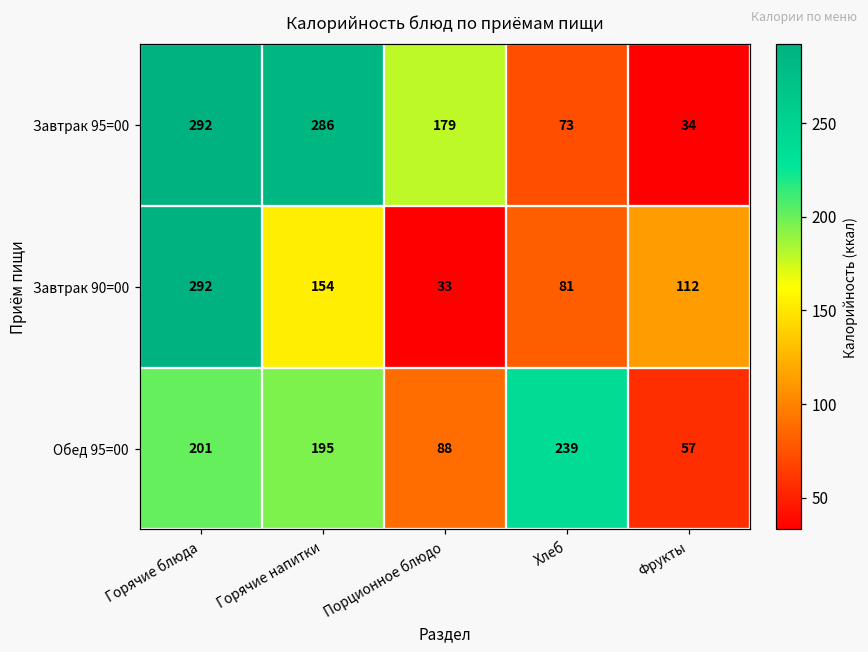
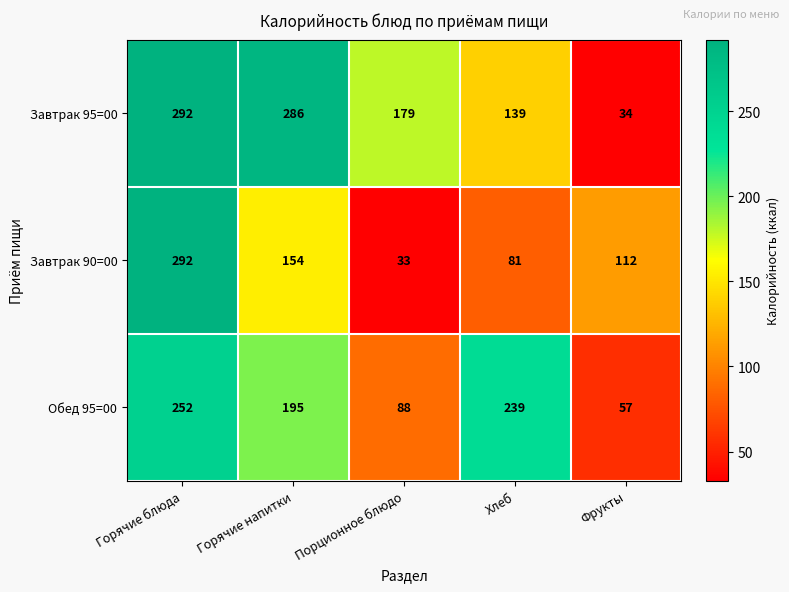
Завтрак 95=00, Хлеб: 73 -> 139
Обед 95=00, Горячие блюда: 201 -> 252
